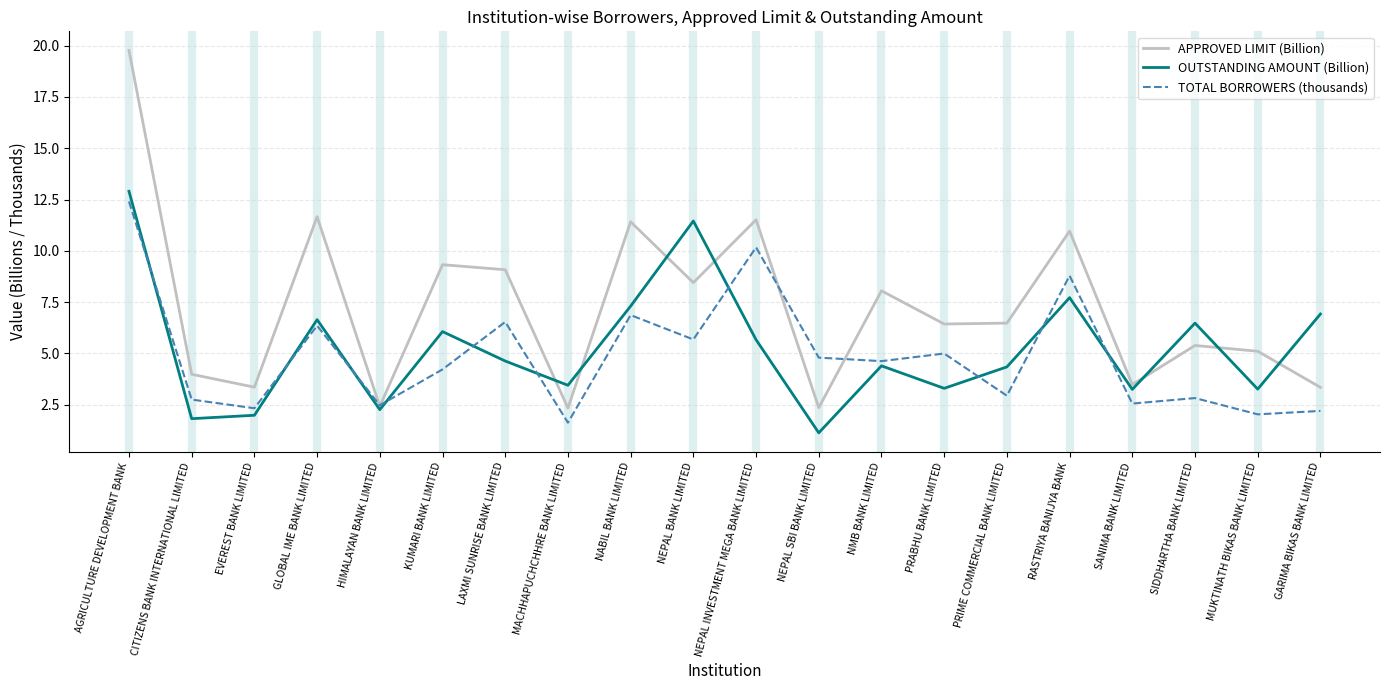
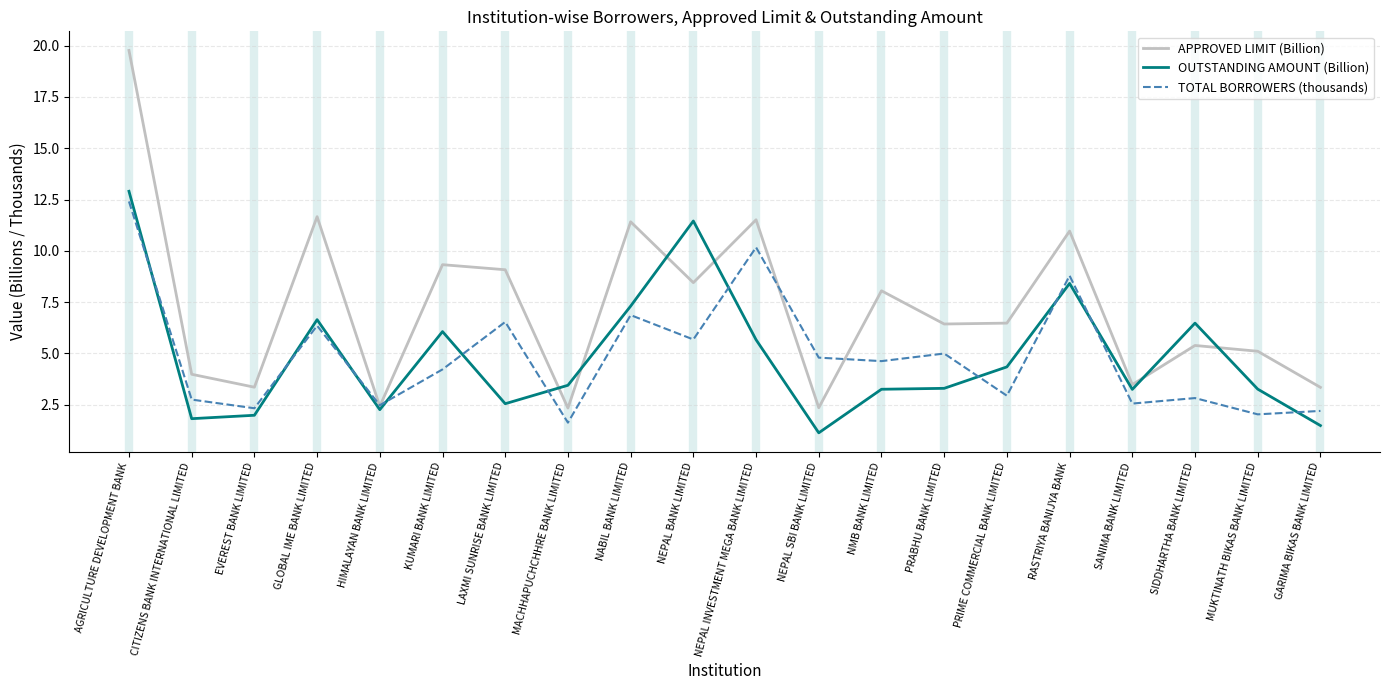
OUTSTANDING AMOUNT (Billion), LAXMI SUNRISE BANK LIMITED: 4.6 -> 2.6
OUTSTANDING AMOUNT (Billion), NMB BANK LIMITED: 4.4 -> 3.3
OUTSTANDING AMOUNT (Billion), RASTRIYA BANIJYA BANK: 7.7 -> 8.4
OUTSTANDING AMOUNT (Billion), GARIMA BIKAS BANK LIMITED: 6.9 -> 1.5
